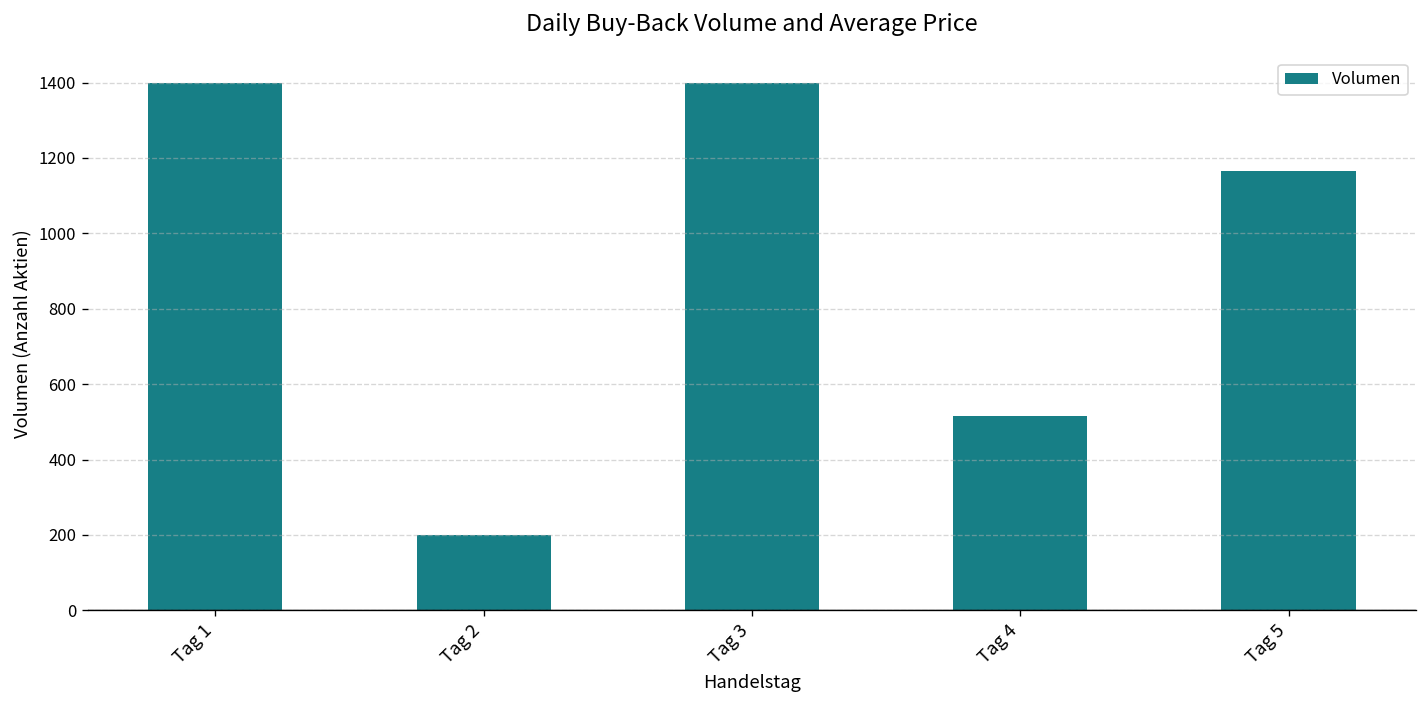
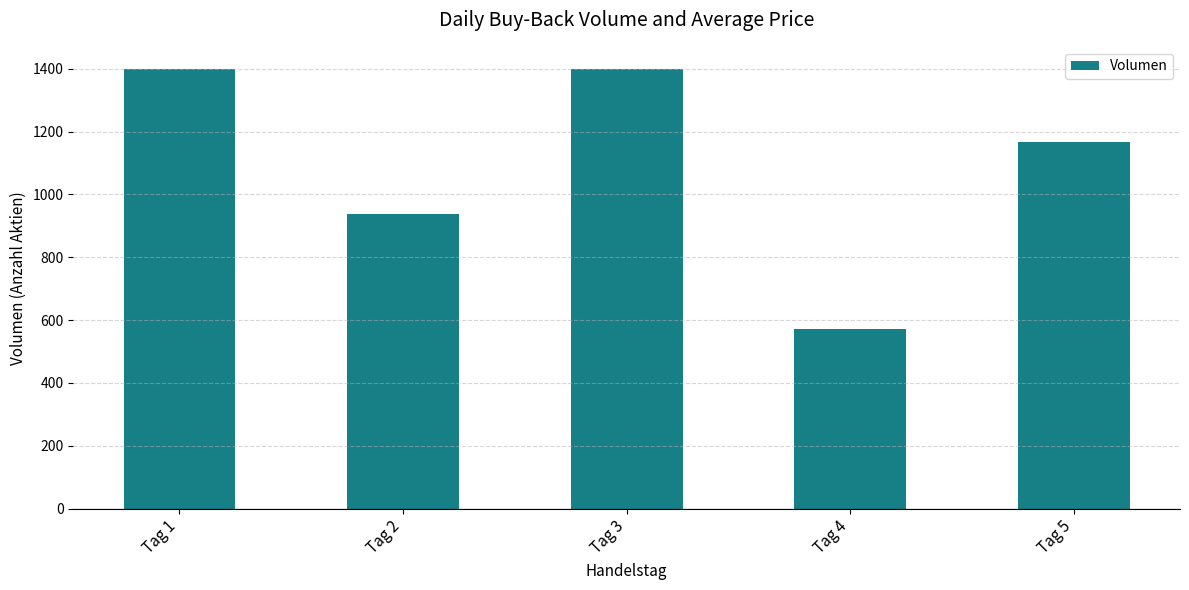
Tag 2: 200 -> 940
Tag 4: 520 -> 570
